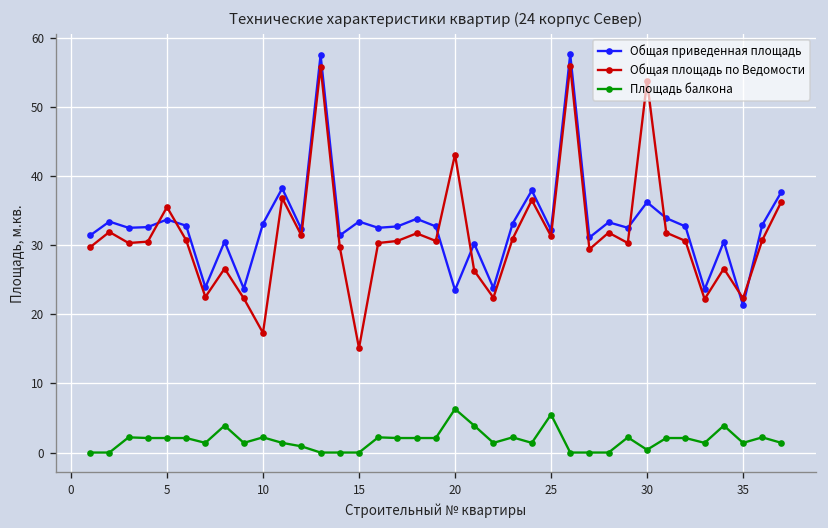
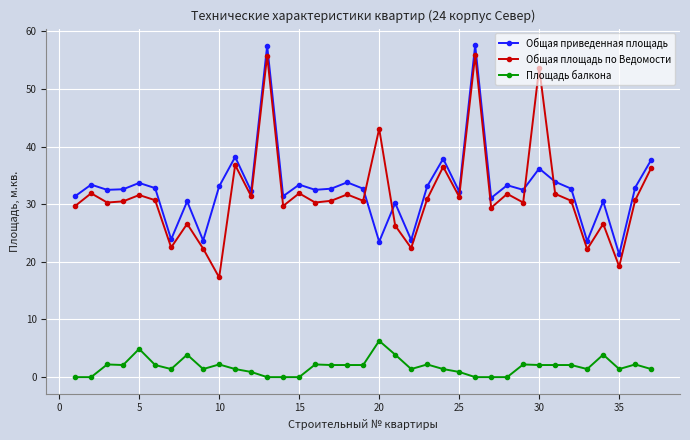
Общая площадь по Ведомости, 5: 36 -> 32
Площадь балкона, 5: 2 -> 5
Общая площадь по Ведомости, 15: 15 -> 32
Площадь балкона, 25: 6 -> 1
Площадь балкона, 30: 0 -> 2
Общая площадь по Ведомости, 35: 22 -> 19
